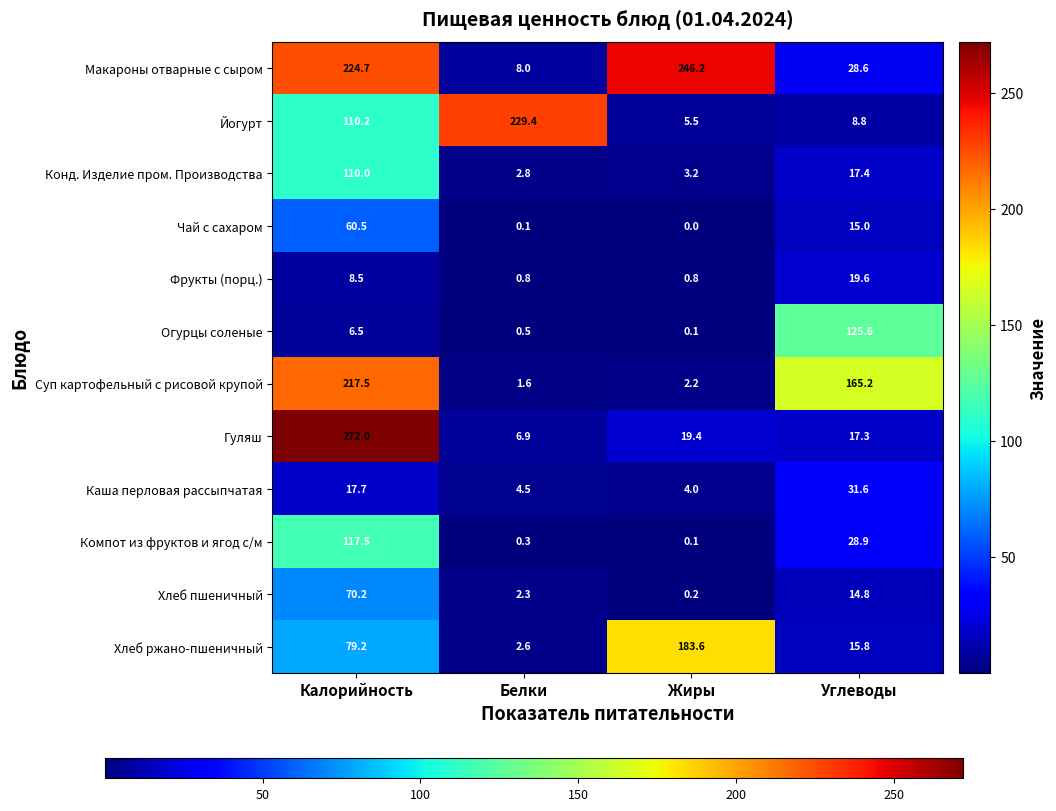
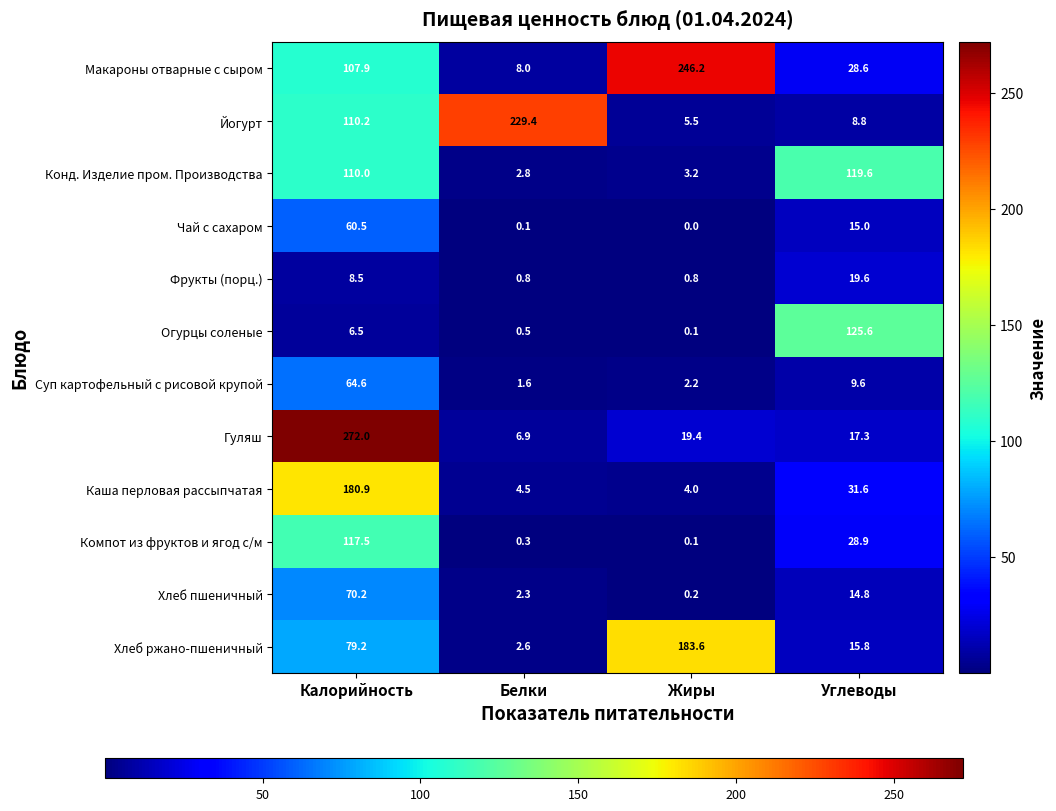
Макароны отварные с сыром, Калорийность: 224.7 -> 107.9
Конд. Изделие пром. Производства, Углеводы: 17.4 -> 119.6
Суп картофельный с рисовой крупой, Калорийность: 217.5 -> 64.6
Суп картофельный с рисовой крупой, Углеводы: 165.2 -> 9.6
Каша перловая рассыпчатая, Калорийность: 17.7 -> 180.9
